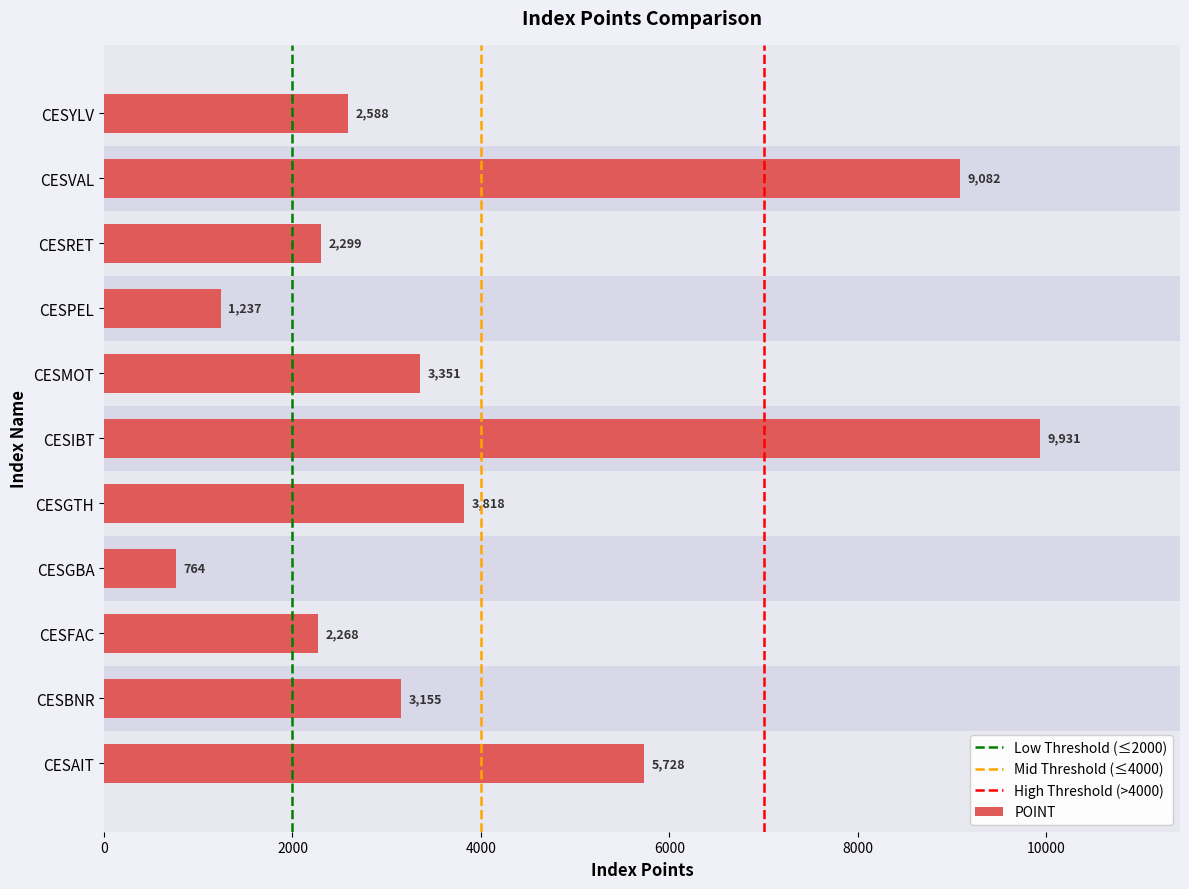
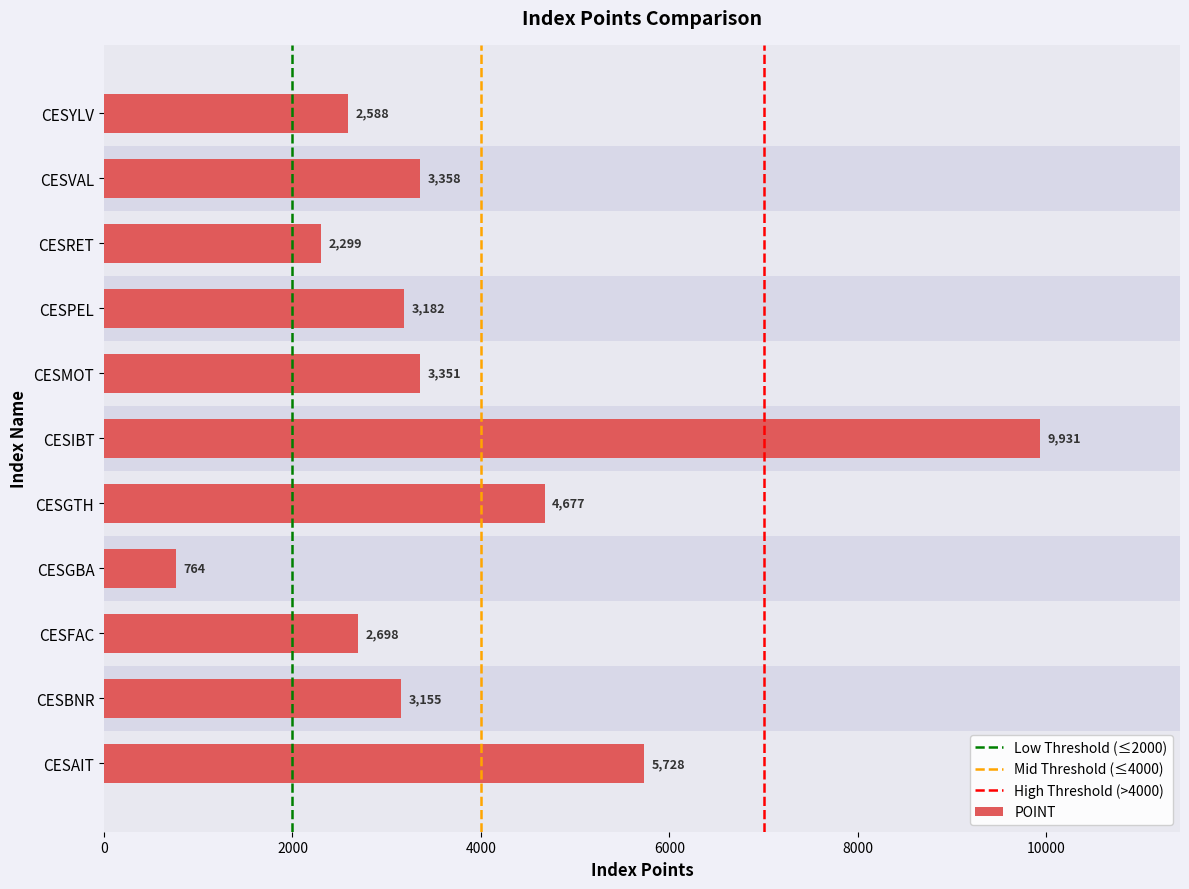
CESVAL: 9,082 -> 3,358
CESPEL: 1,237 -> 3,182
CESGTH: 3,818 -> 4,677
CESFAC: 2,268 -> 2,698
